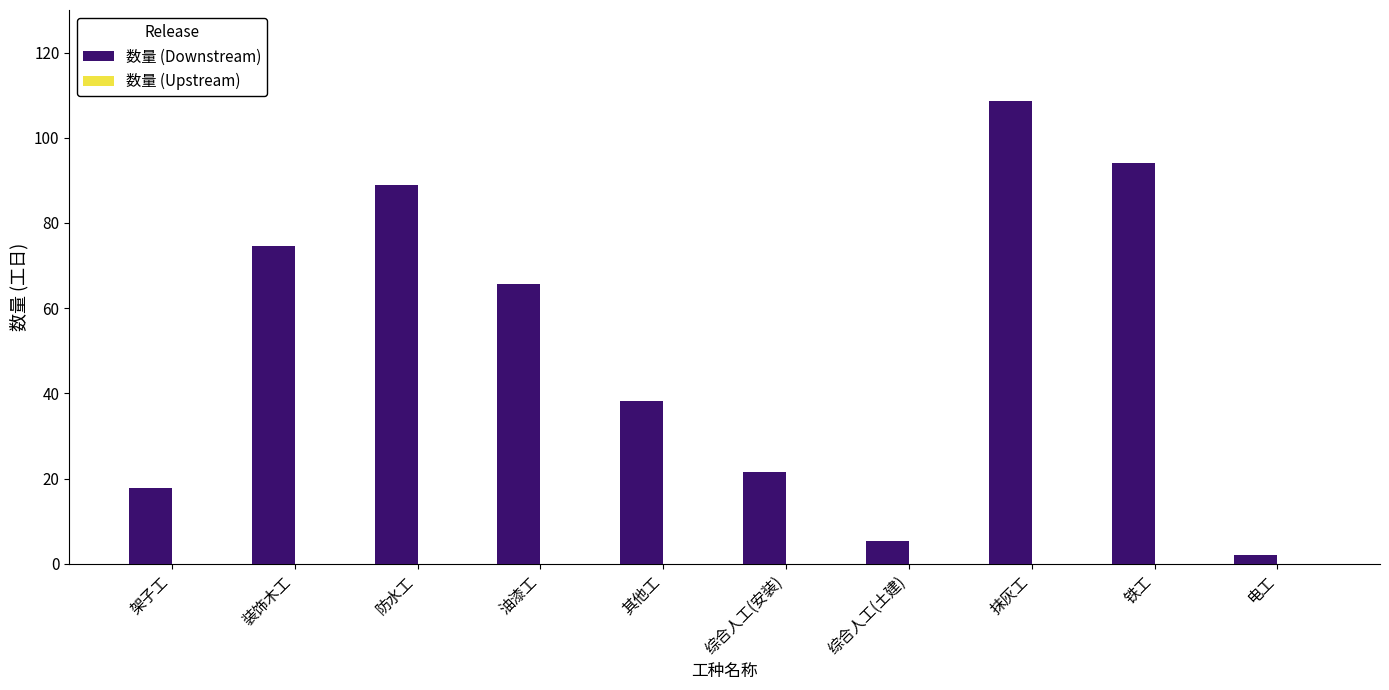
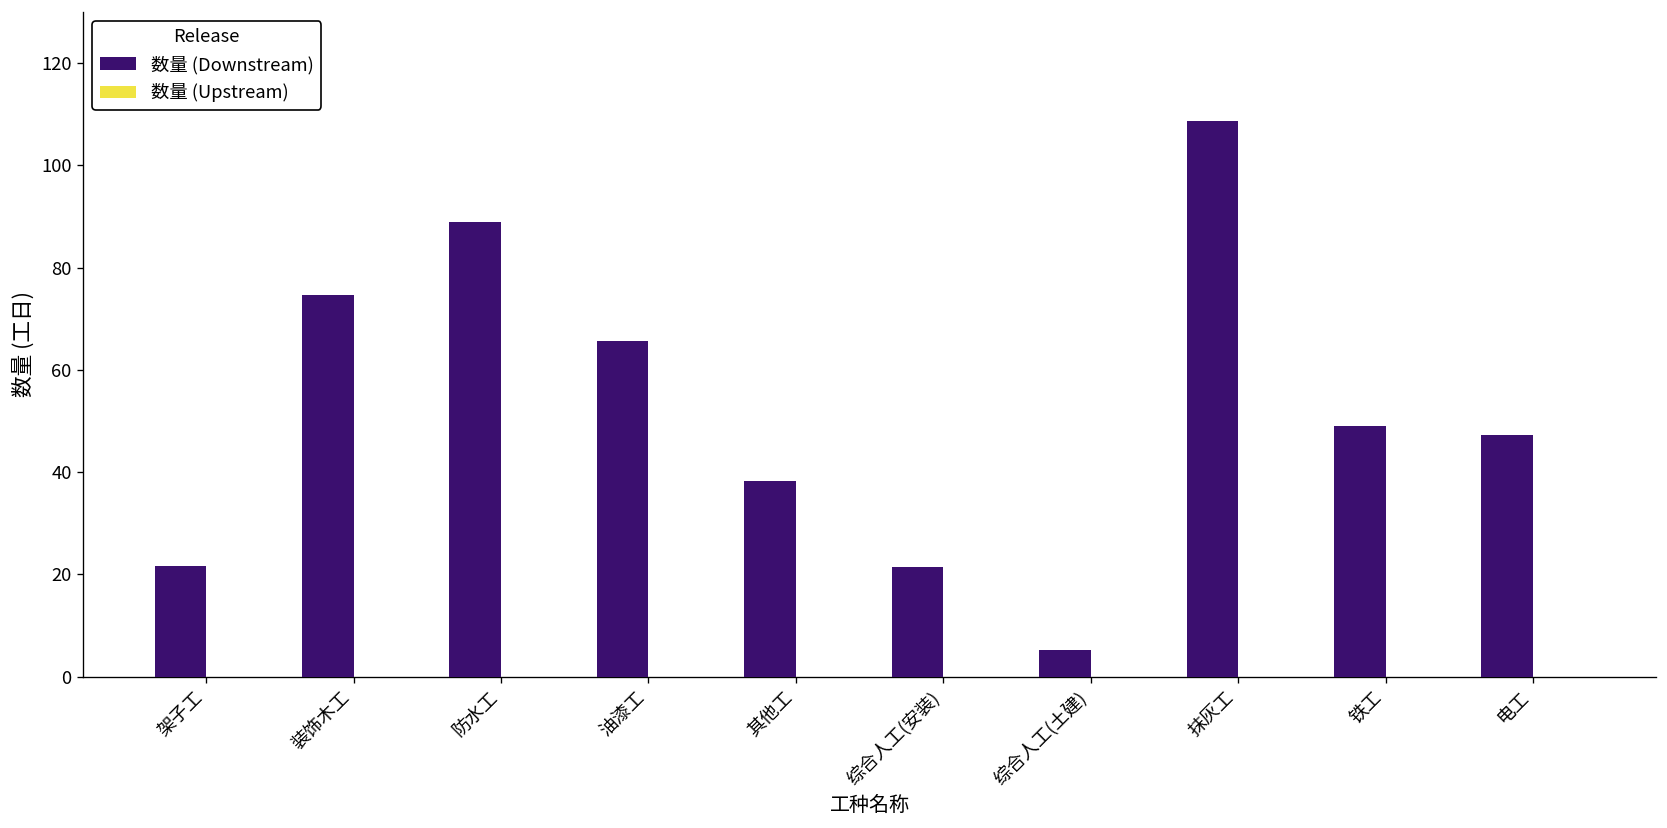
数量 (Downstream), 架子工: 18 -> 22
数量 (Downstream), 铁工: 94 -> 49
数量 (Downstream), 电工: 2 -> 47
